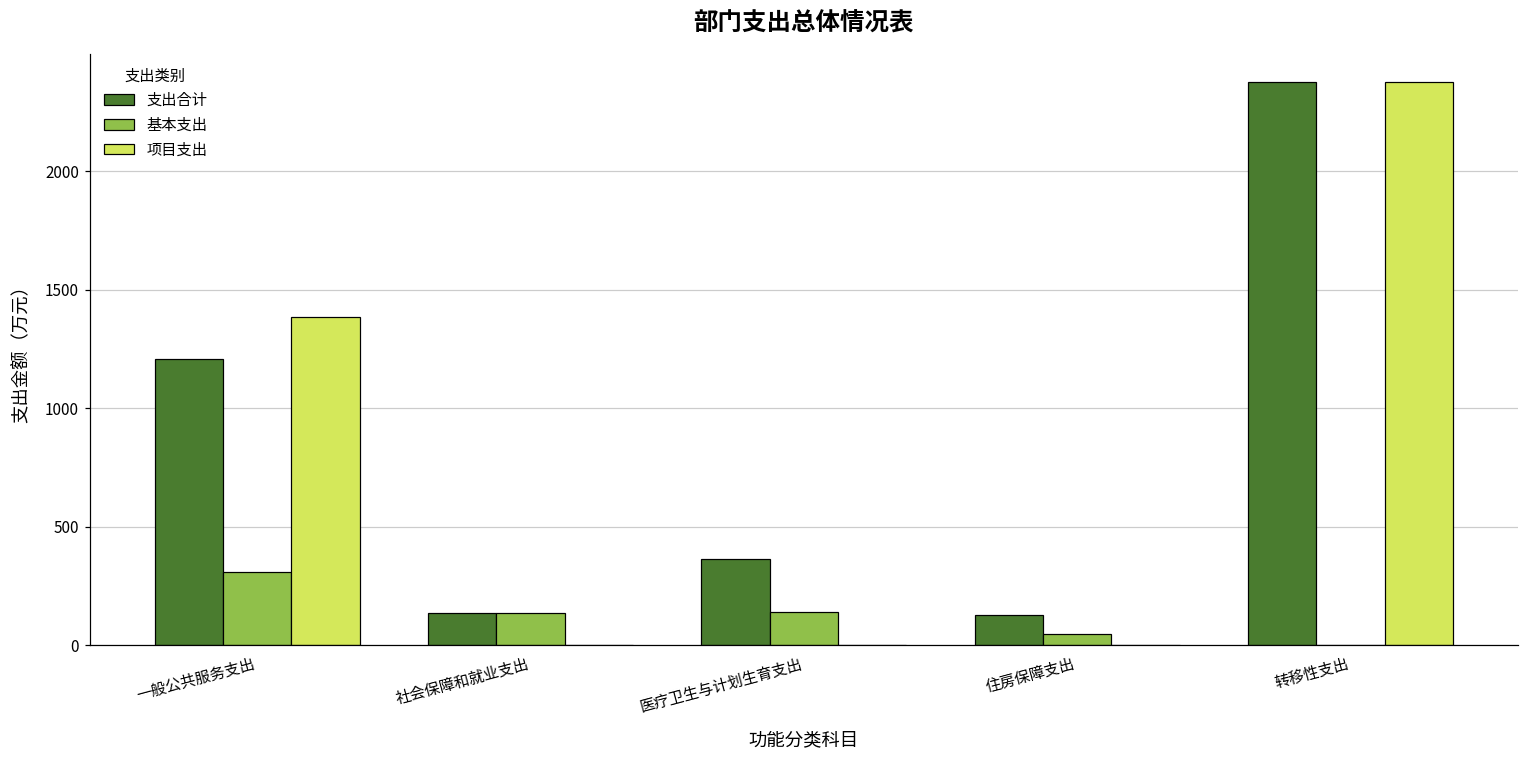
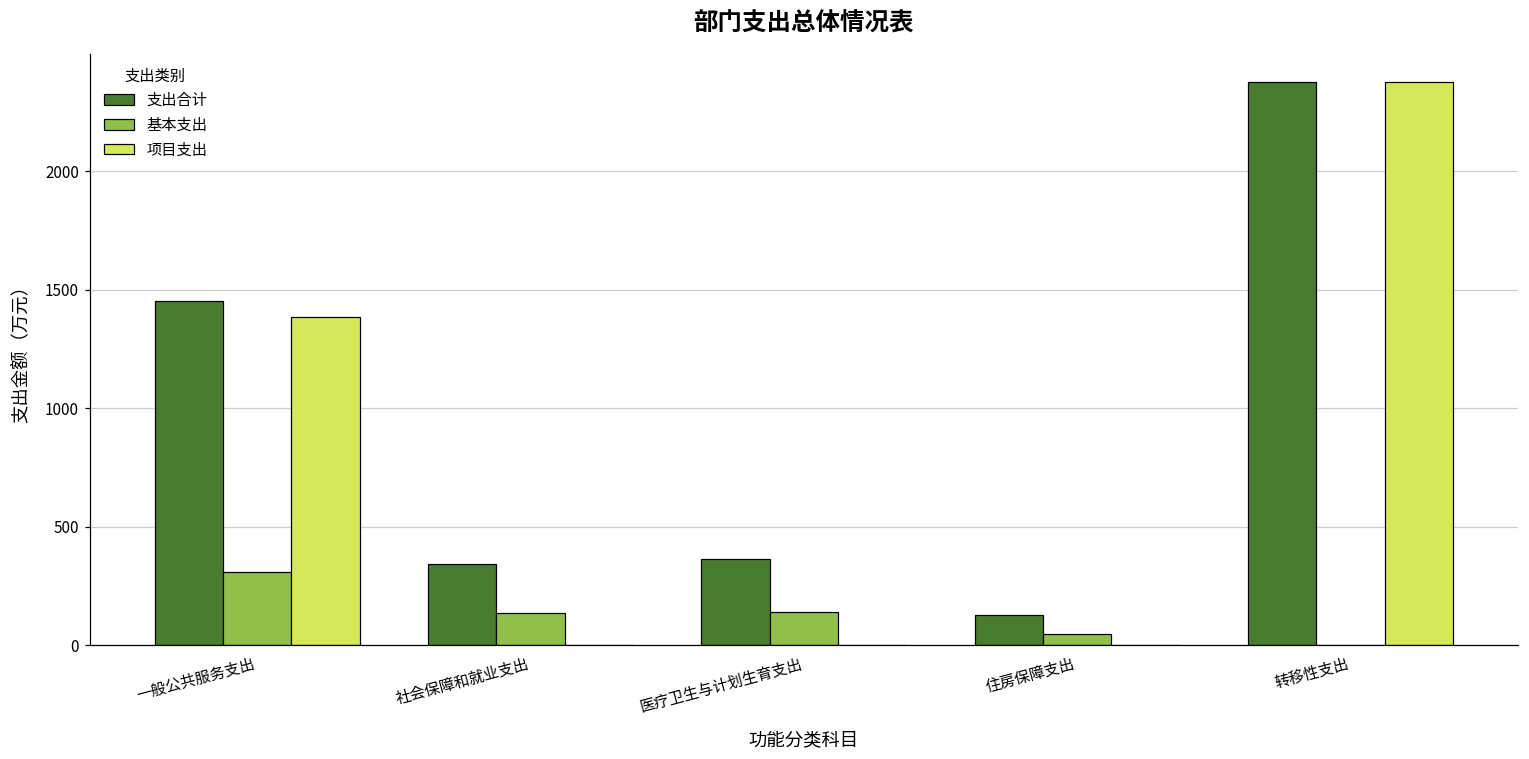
支出合计, 一般公共服务支出: 1210 -> 1450
支出合计, 社会保障和就业支出: 130 -> 340
